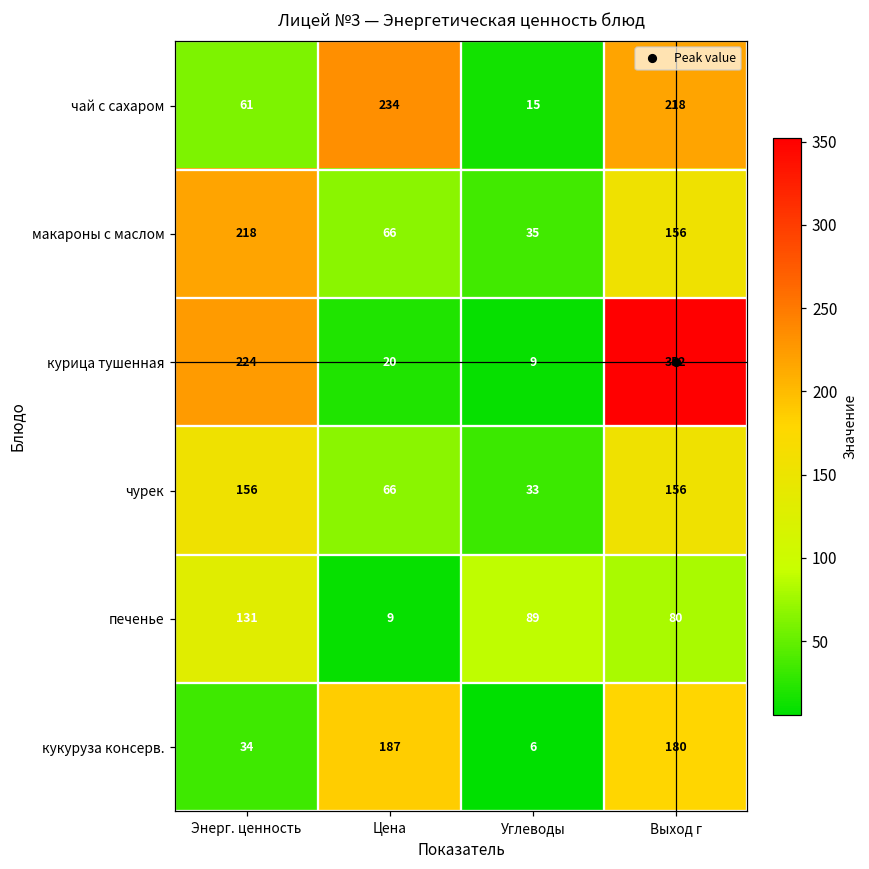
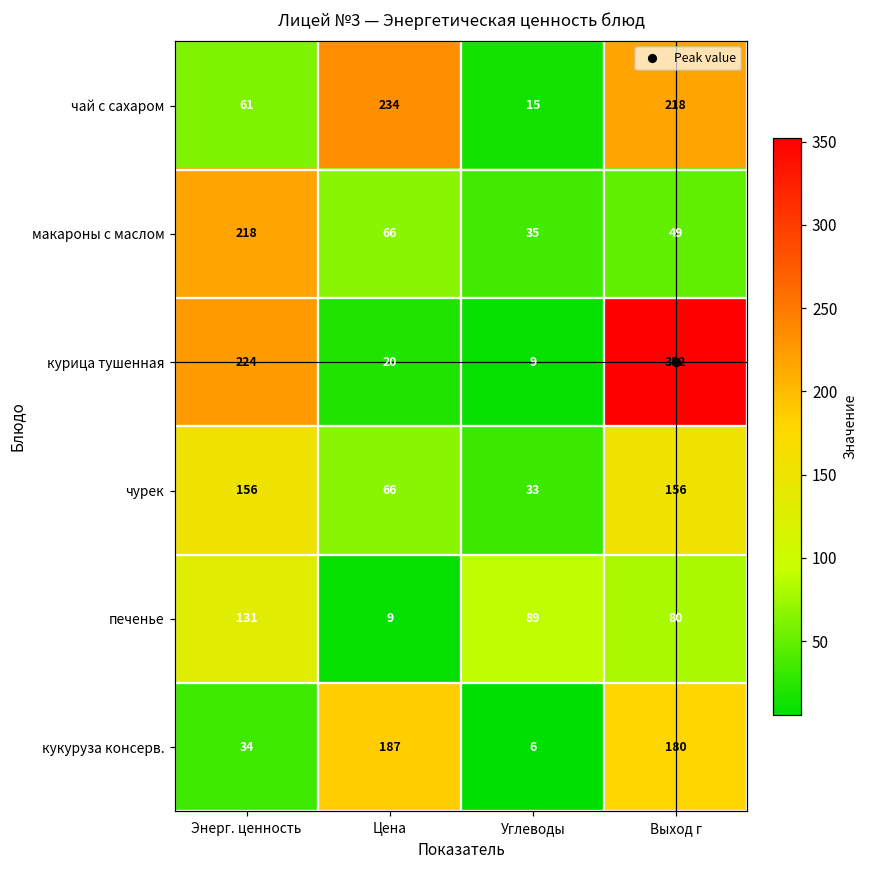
макароны с маслом, Выход г: 156 -> 49
